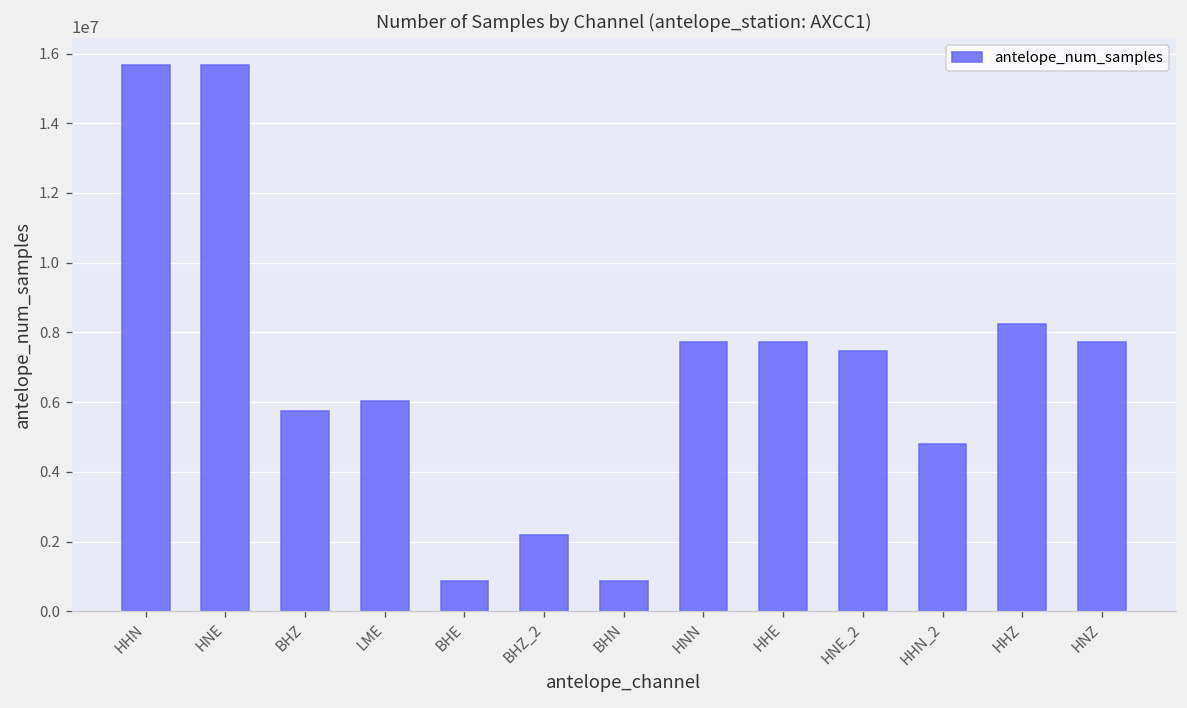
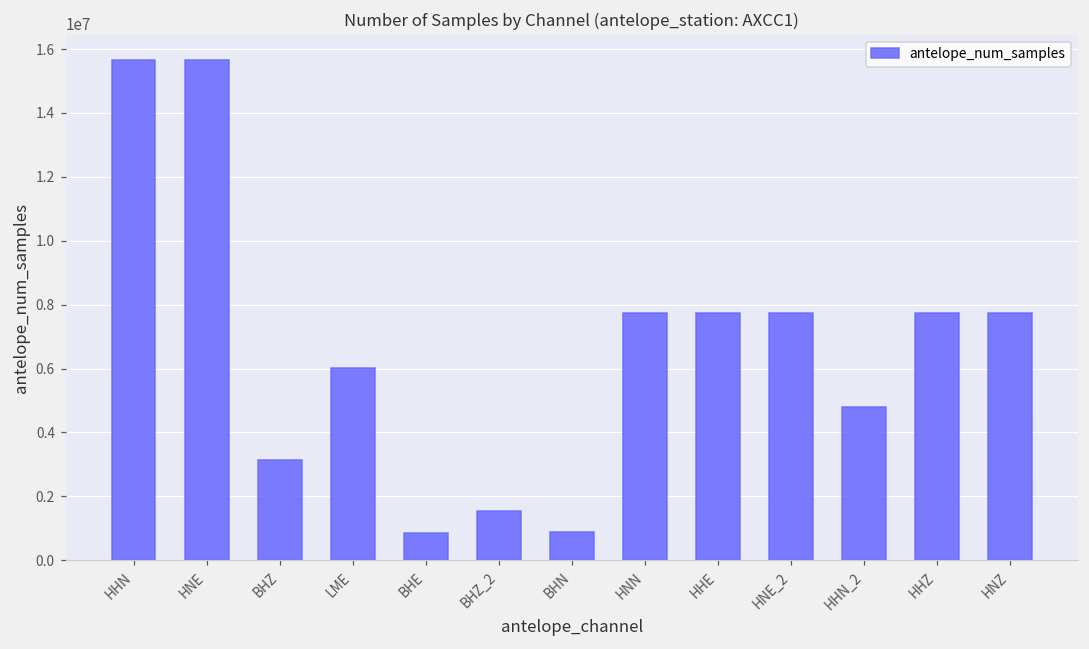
BHZ: 5700000 -> 3100000
BHZ_2: 2200000 -> 1500000
HNE_2: 7500000 -> 7700000
HHZ: 8200000 -> 7700000
